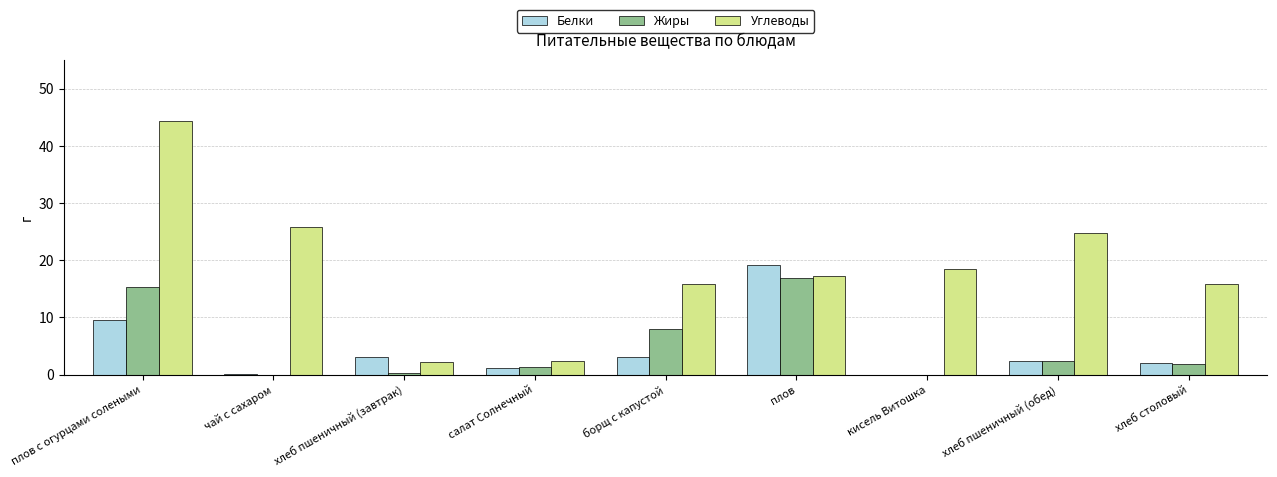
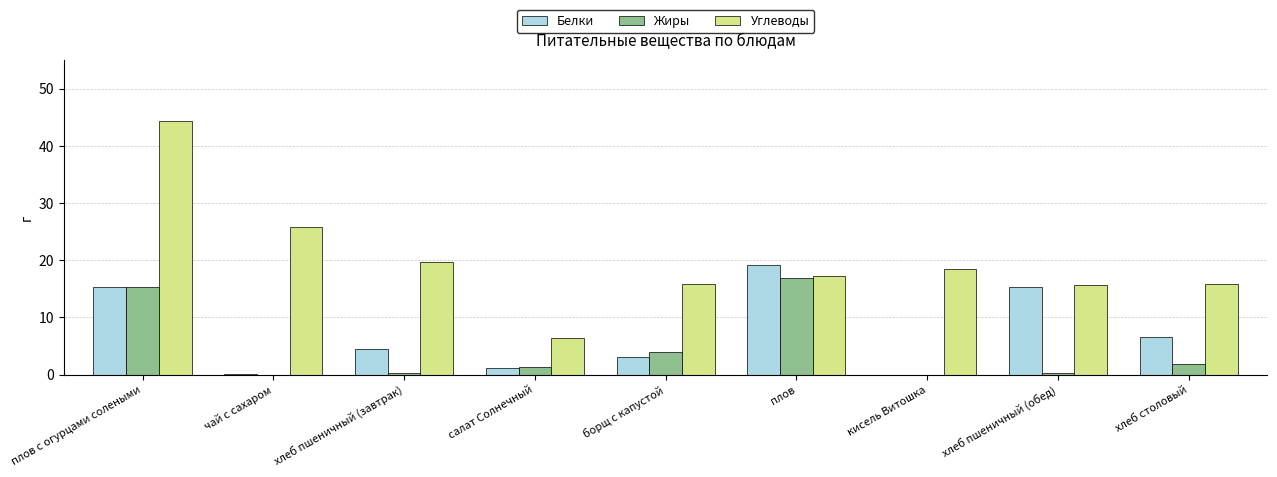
Белки, плов с огурцами солеными: 10 -> 15
Белки, хлеб пшеничный (завтрак): 3 -> 4
Углеводы, хлеб пшеничный (завтрак): 2 -> 20
Углеводы, салат Солнечный: 2 -> 6
Жиры, борщ с капустой: 8 -> 4
Белки, хлеб пшеничный (обед): 2 -> 15
Жиры, хлеб пшеничный (обед): 2 -> 0
Углеводы, хлеб пшеничный (обед): 25 -> 16
Белки, хлеб столовый: 2 -> 7
